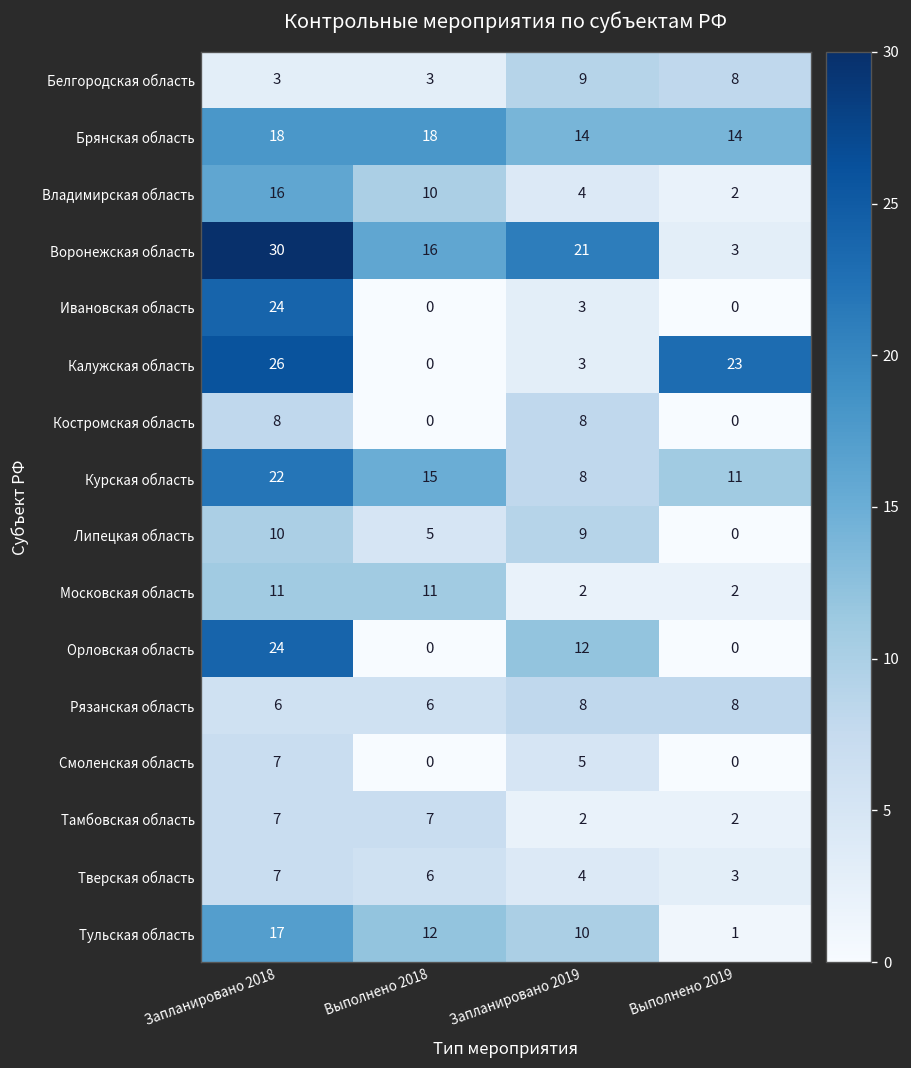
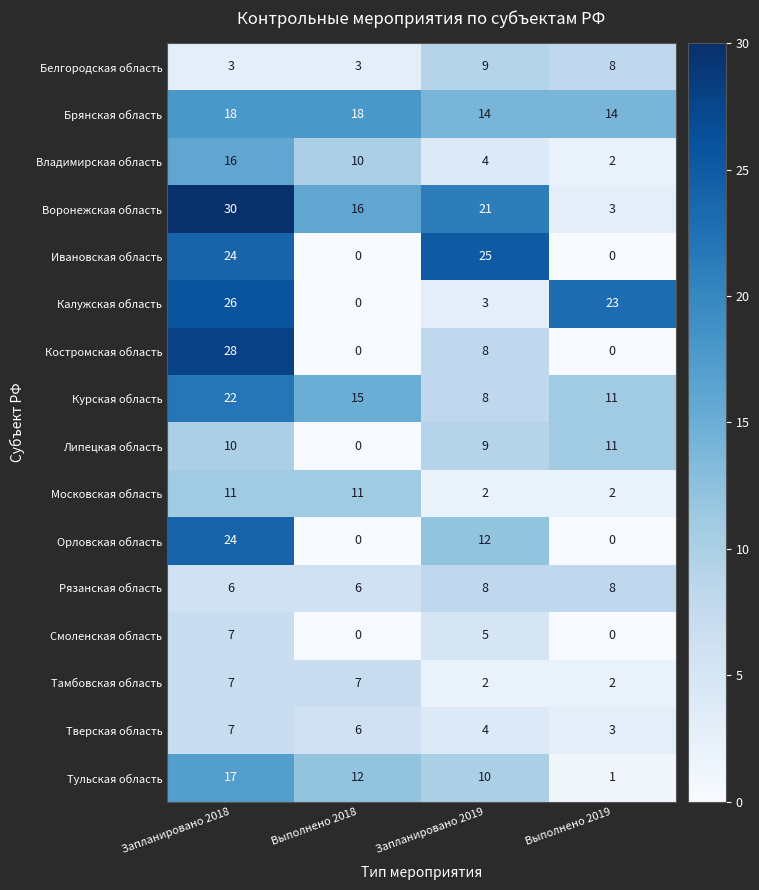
Ивановская область, Запланировано 2019: 3 -> 25
Костромская область, Запланировано 2018: 8 -> 28
Липецкая область, Выполнено 2018: 5 -> 0
Липецкая область, Выполнено 2019: 0 -> 11
